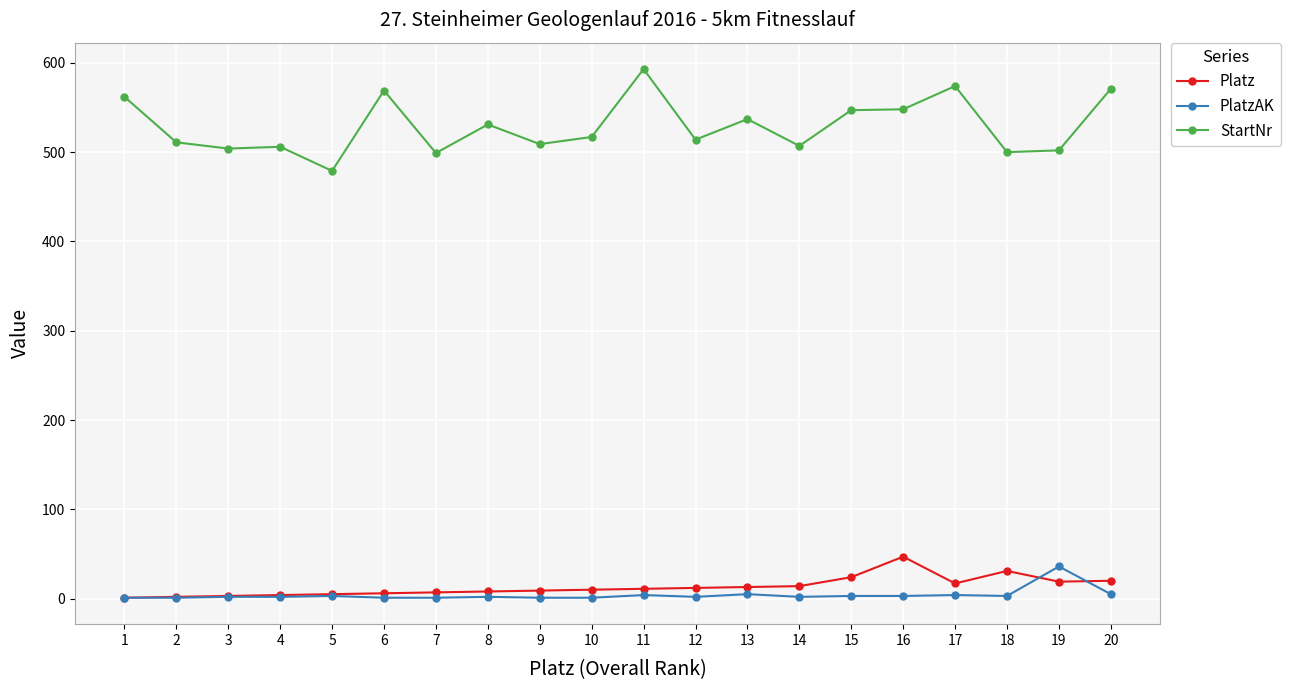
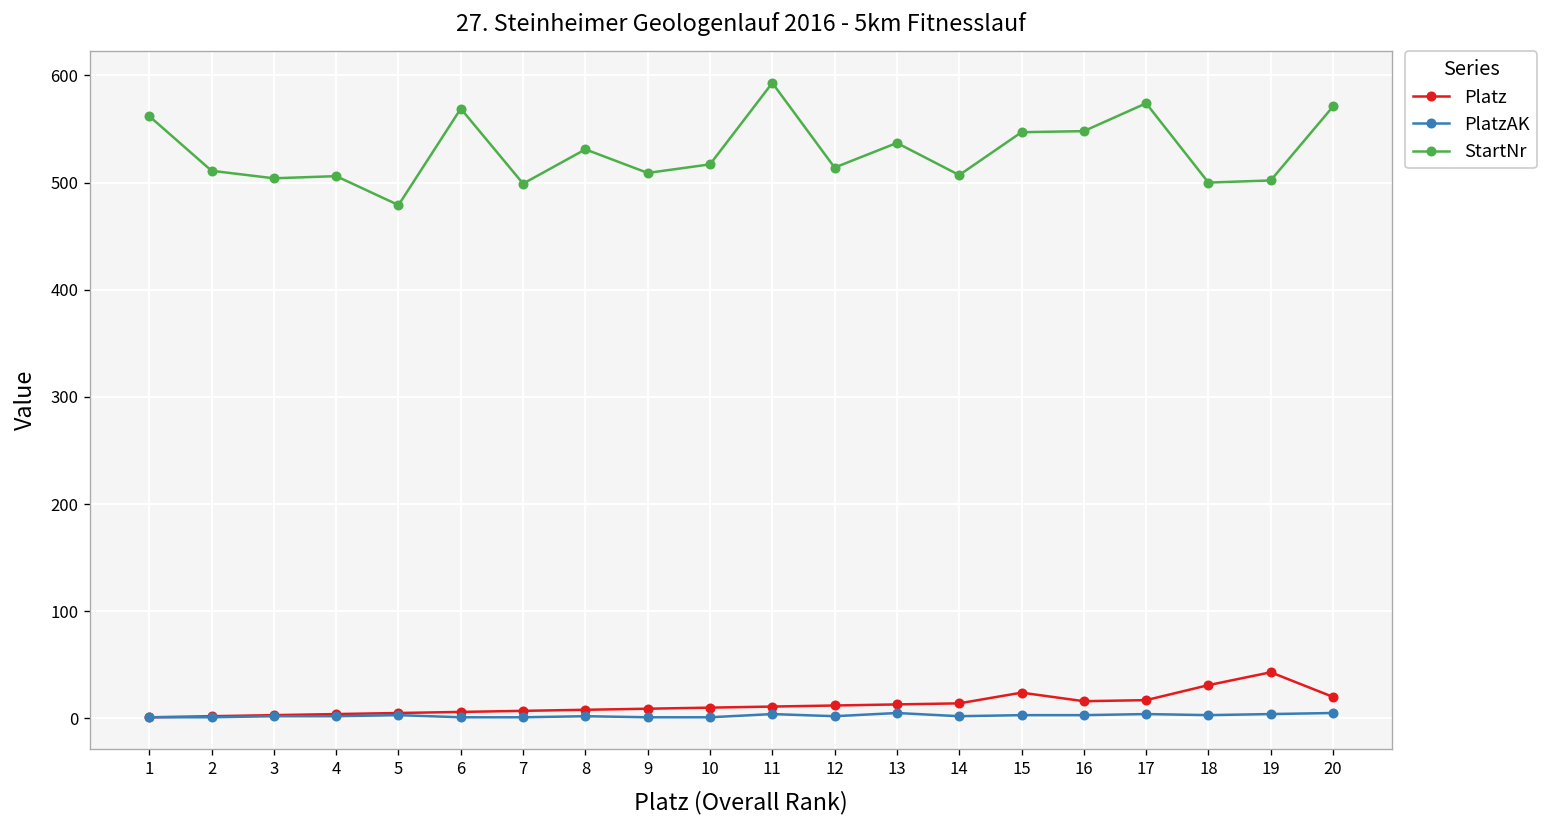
Platz, 16: 50 -> 20
Platz, 19: 20 -> 40
PlatzAK, 19: 40 -> 0
